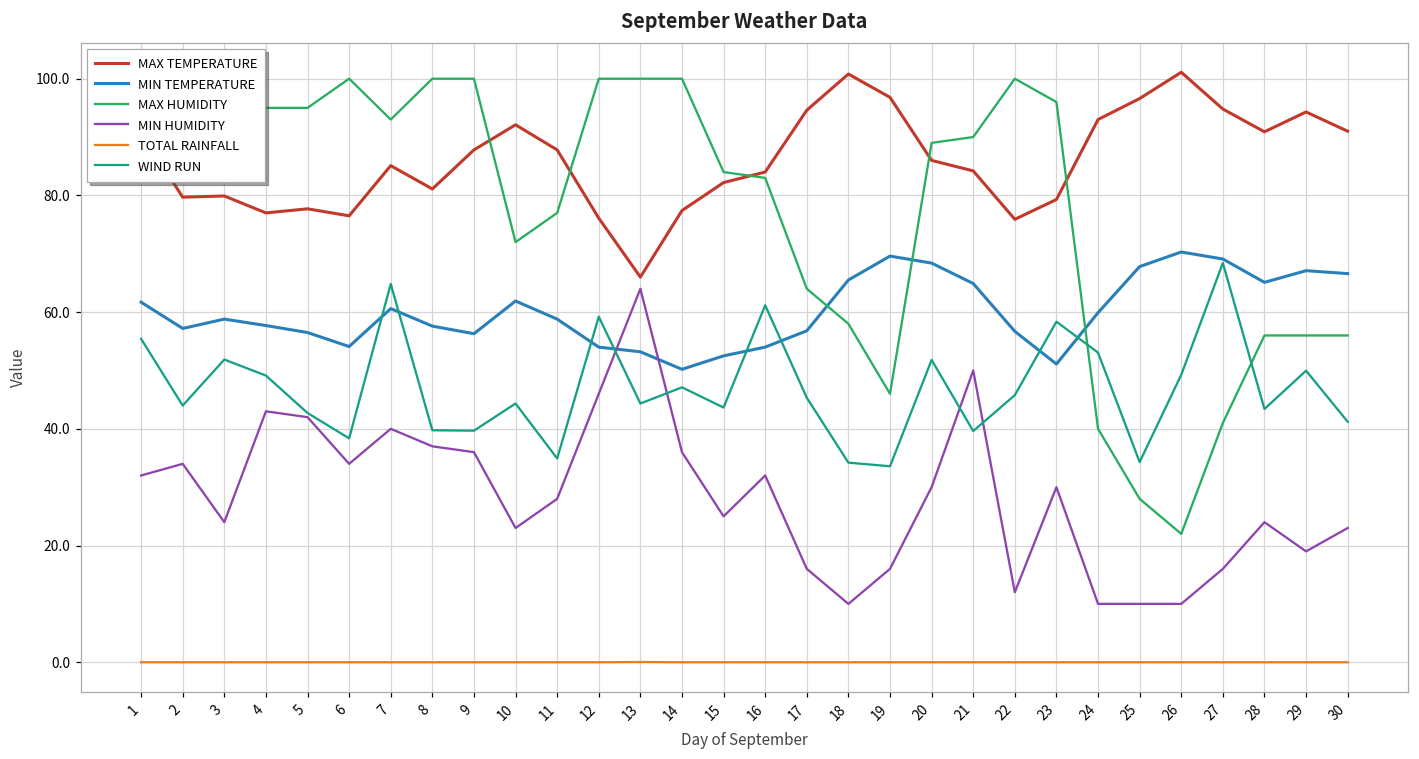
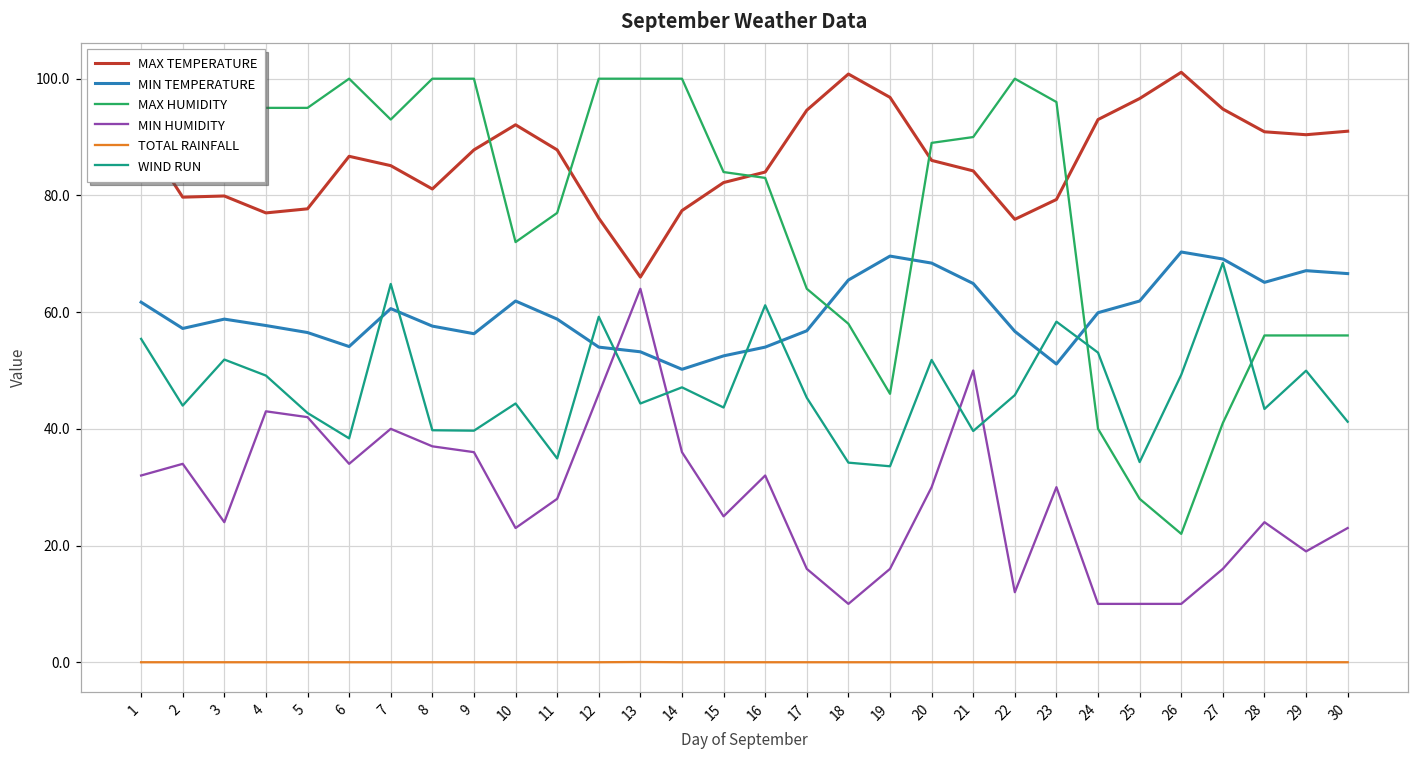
MAX TEMPERATURE, 6: 77 -> 87
MIN TEMPERATURE, 25: 68 -> 62
MAX TEMPERATURE, 29: 94 -> 90
